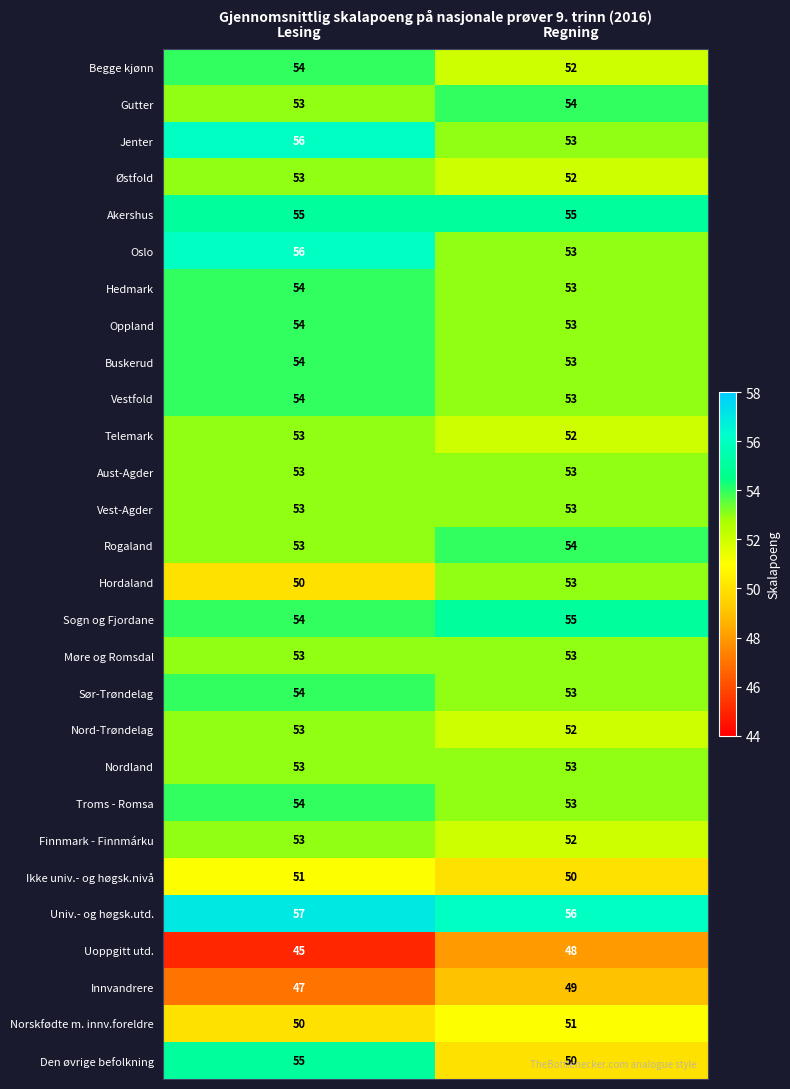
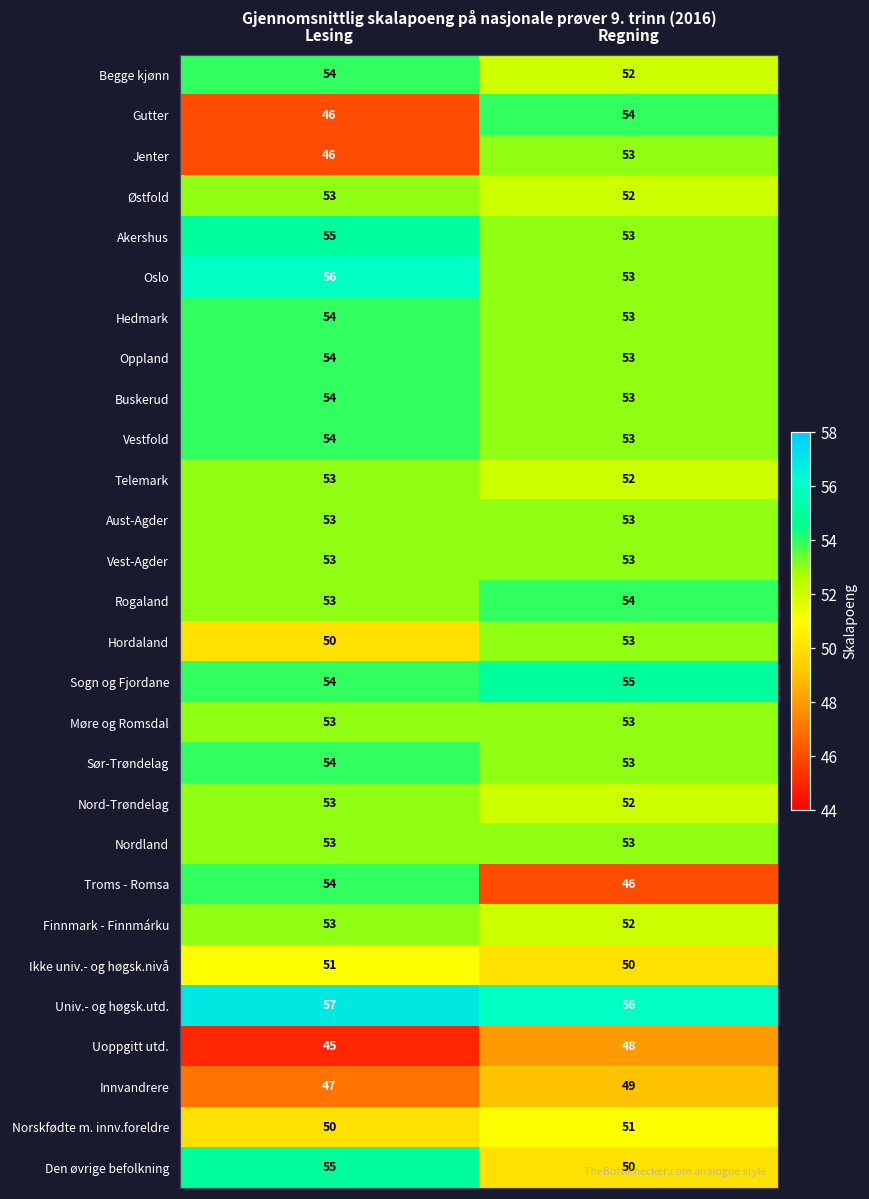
Gutter, Lesing: 53 -> 46
Jenter, Lesing: 56 -> 46
Akershus, Regning: 55 -> 53
Troms - Romsa, Regning: 53 -> 46
